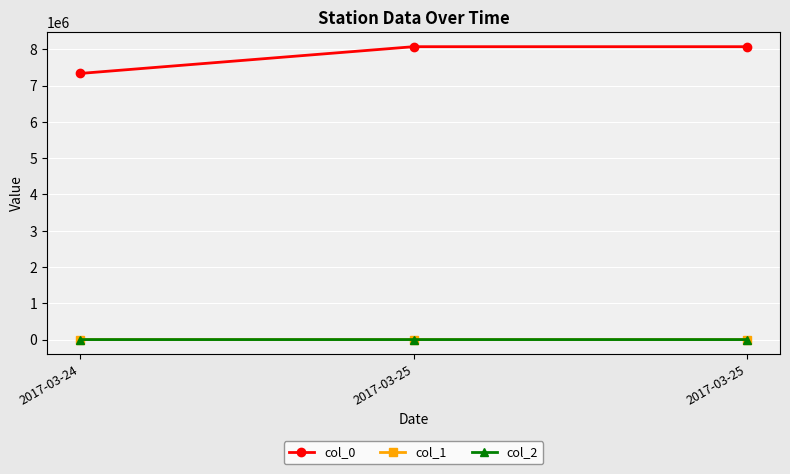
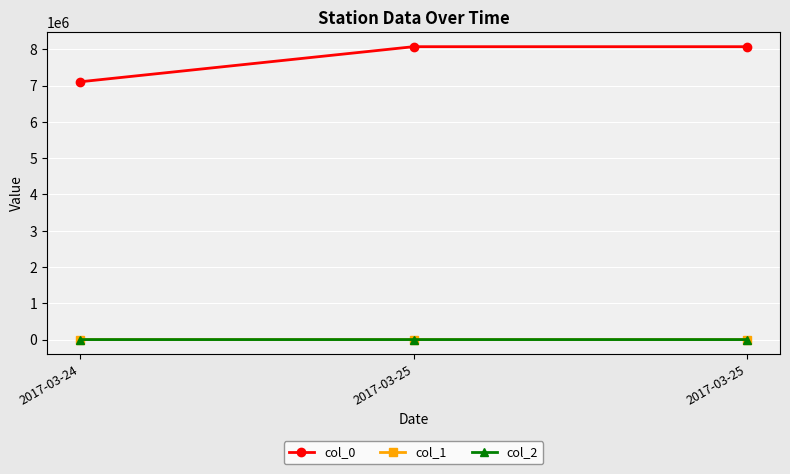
col_0, 2017-03-24: 7300000 -> 7100000
